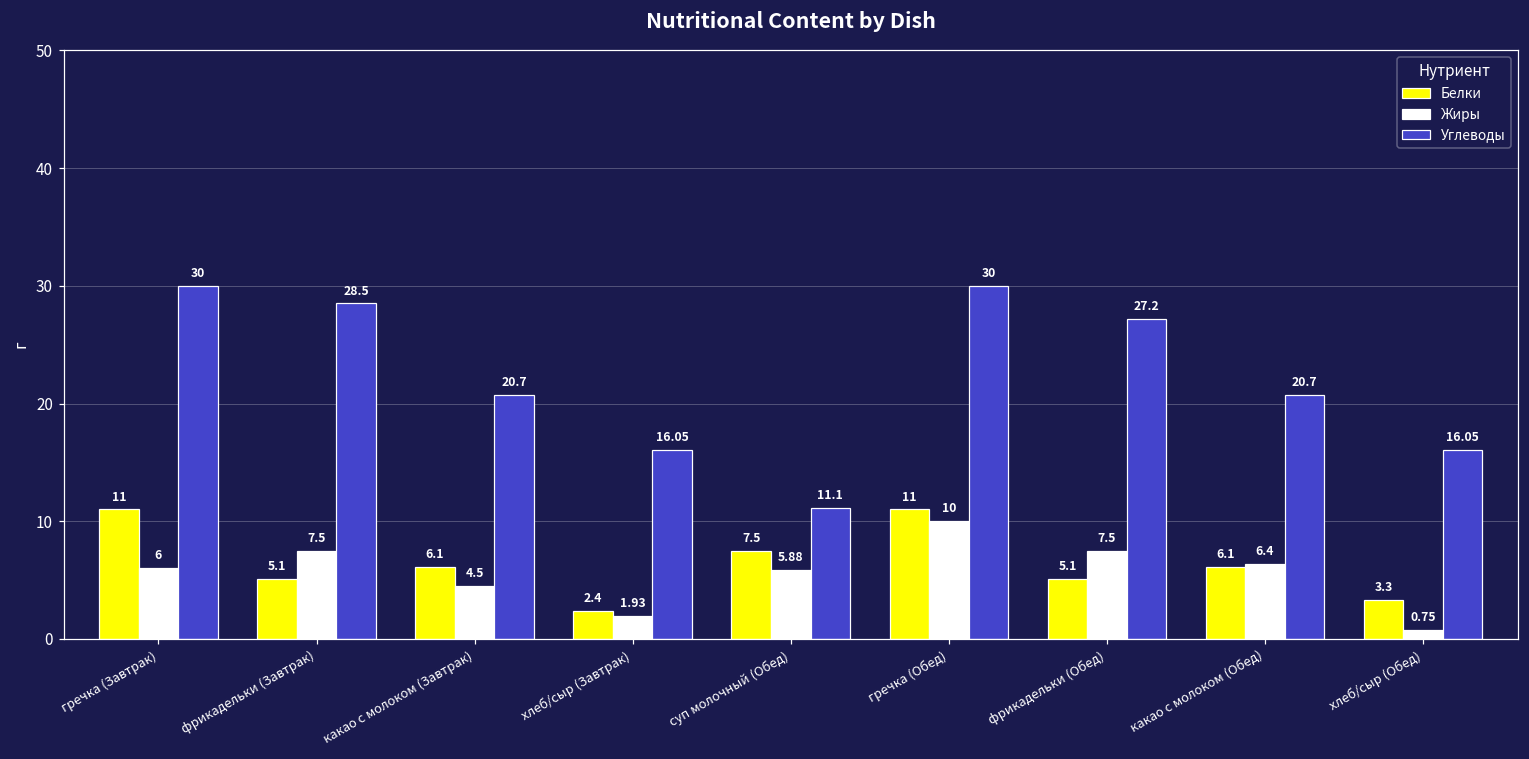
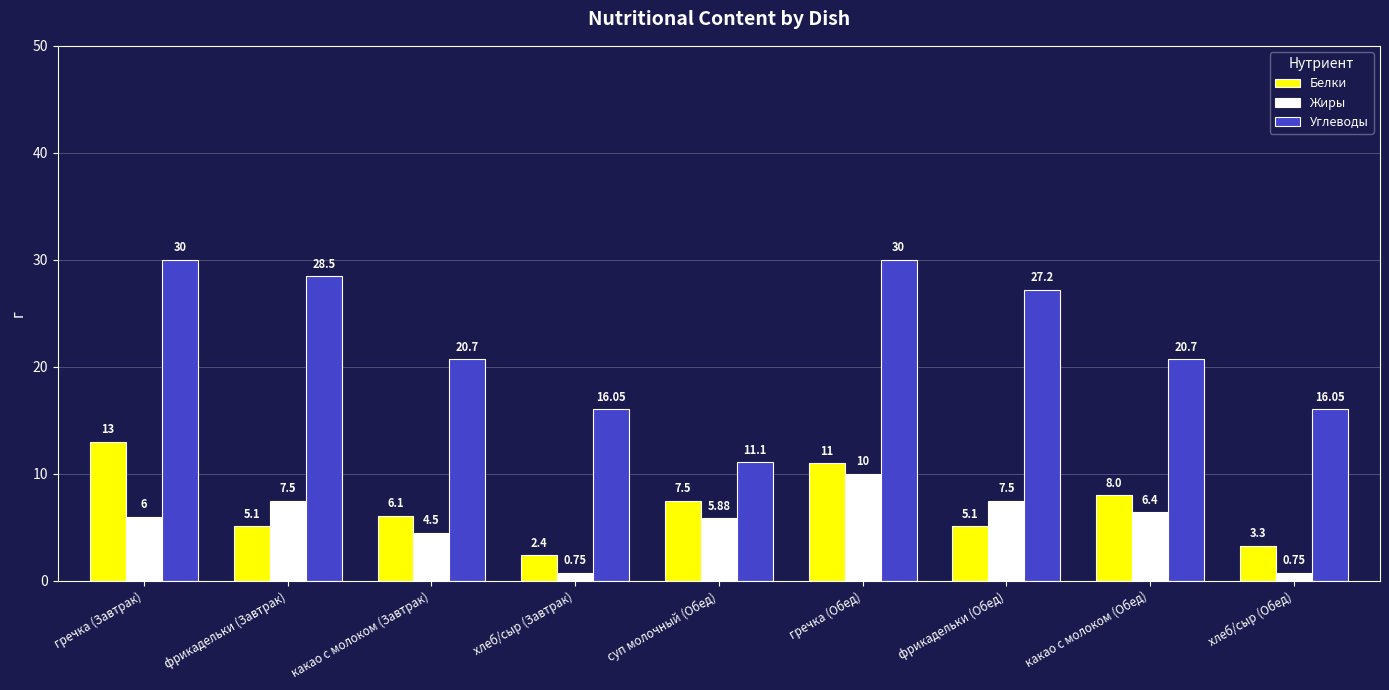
Белки, гречка (Завтрак): 11 -> 13
Жиры, хлеб/сыр (Завтрак): 1.93 -> 0.75
Белки, какао с молоком (Обед): 6.1 -> 8.0
